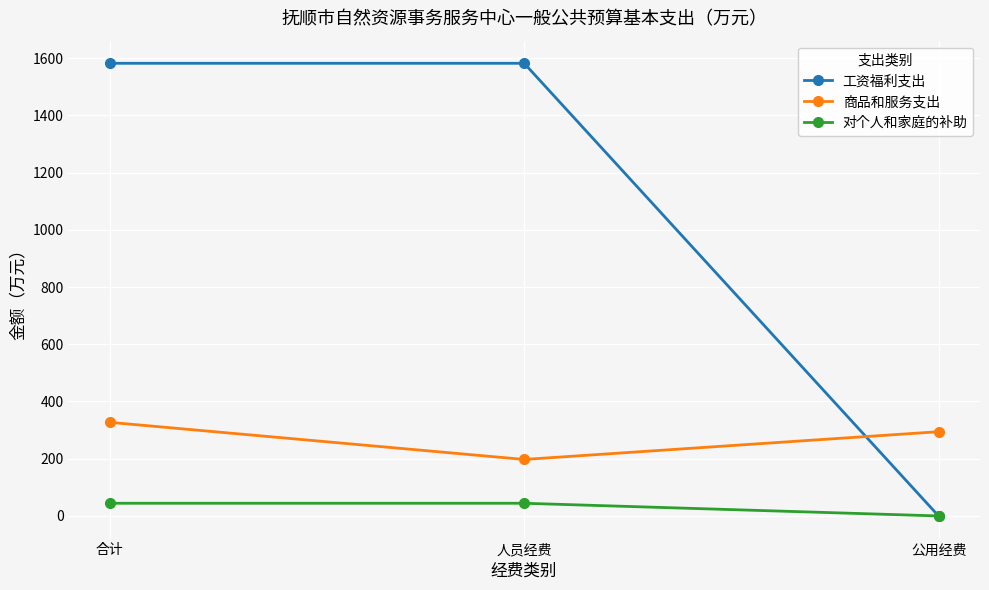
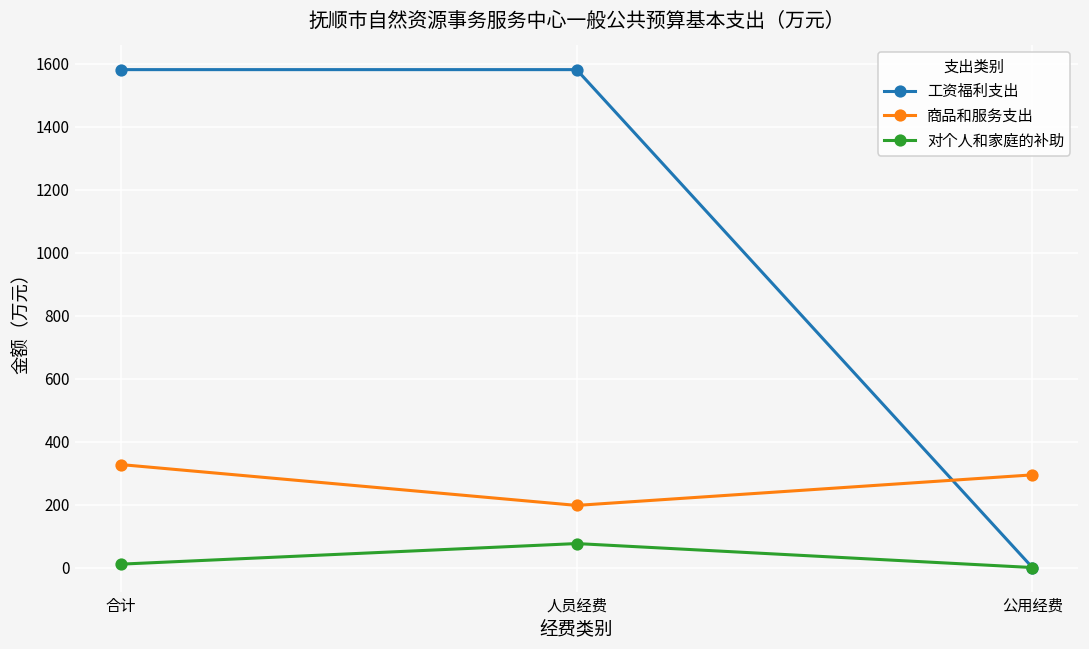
对个人和家庭的补助, 合计: 40 -> 10
对个人和家庭的补助, 人员经费: 40 -> 80
